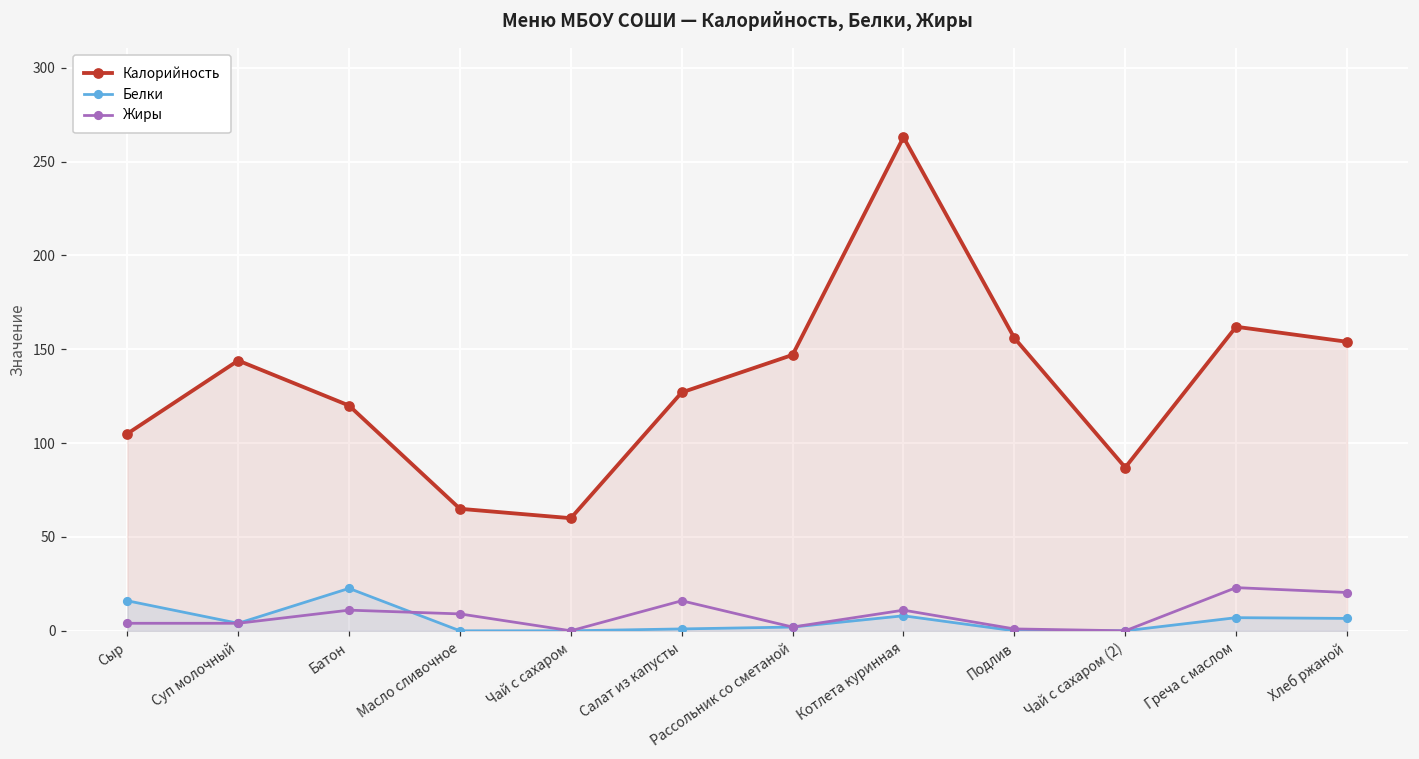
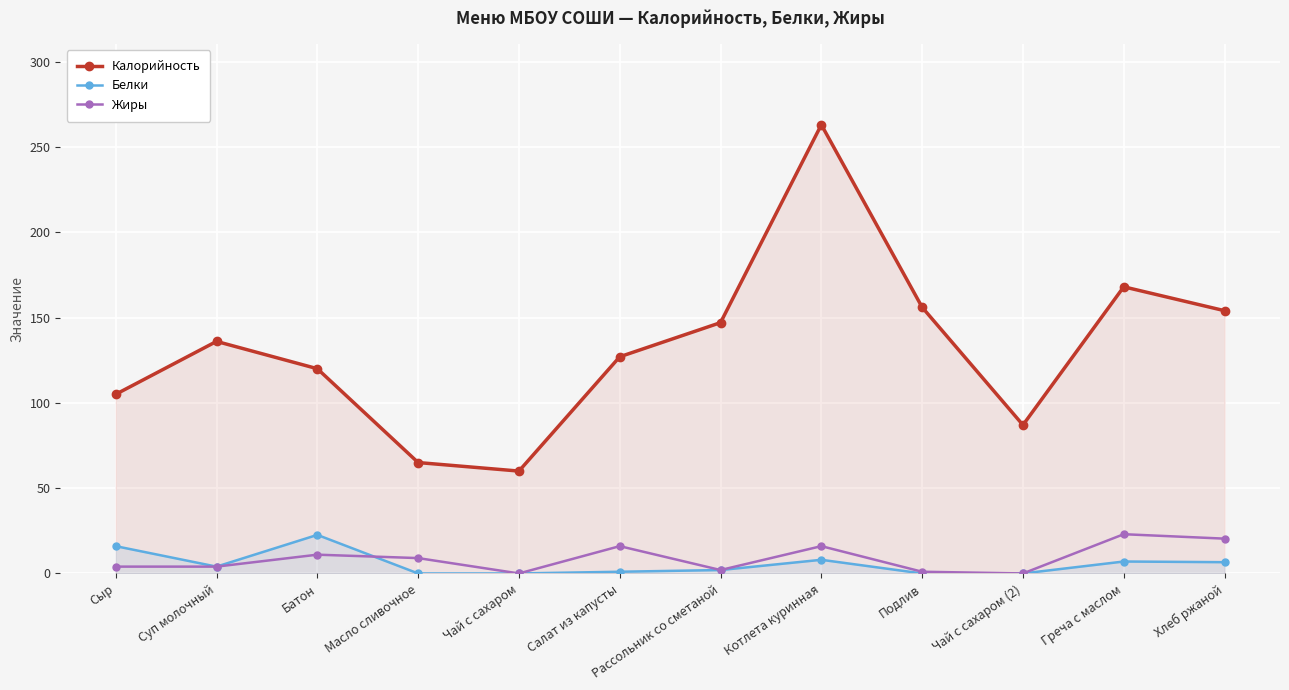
Калорийность, Суп молочный: 144 -> 136
Жиры, Котлета куринная: 11 -> 16
Калорийность, Греча с маслом: 162 -> 168
